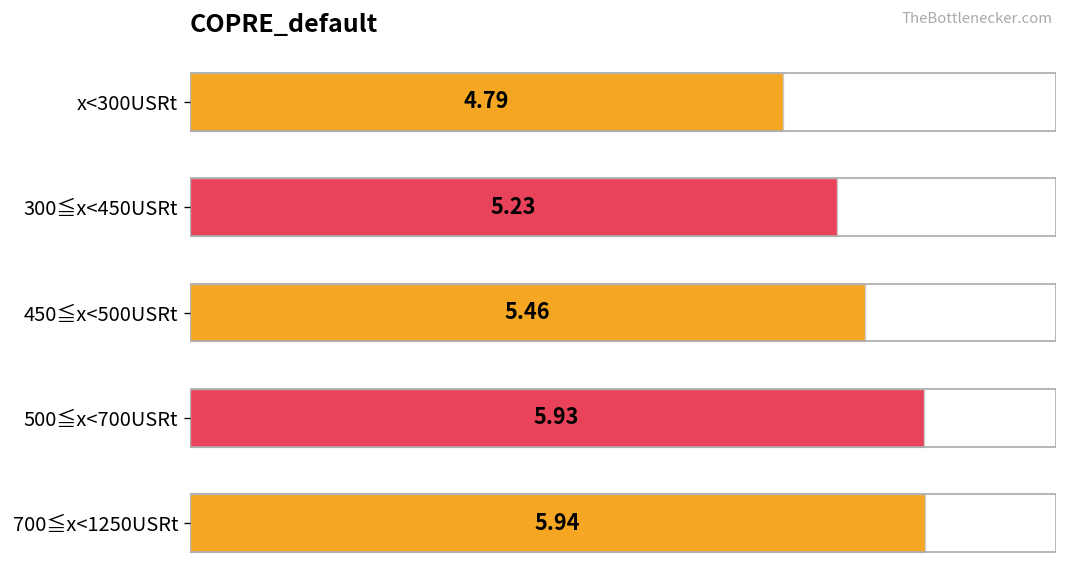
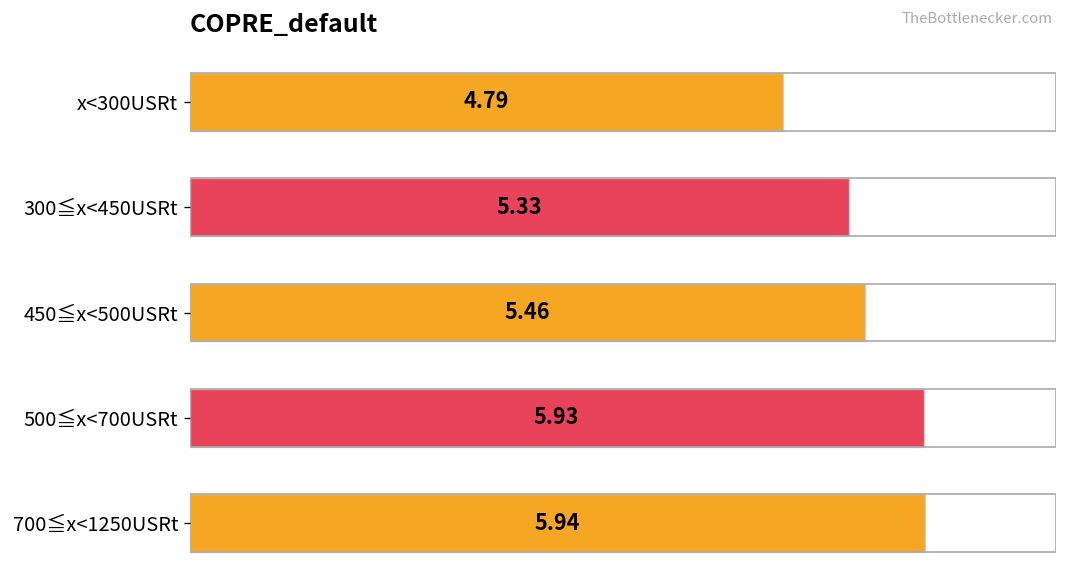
300≦x<450USRt: 5.23 -> 5.33
